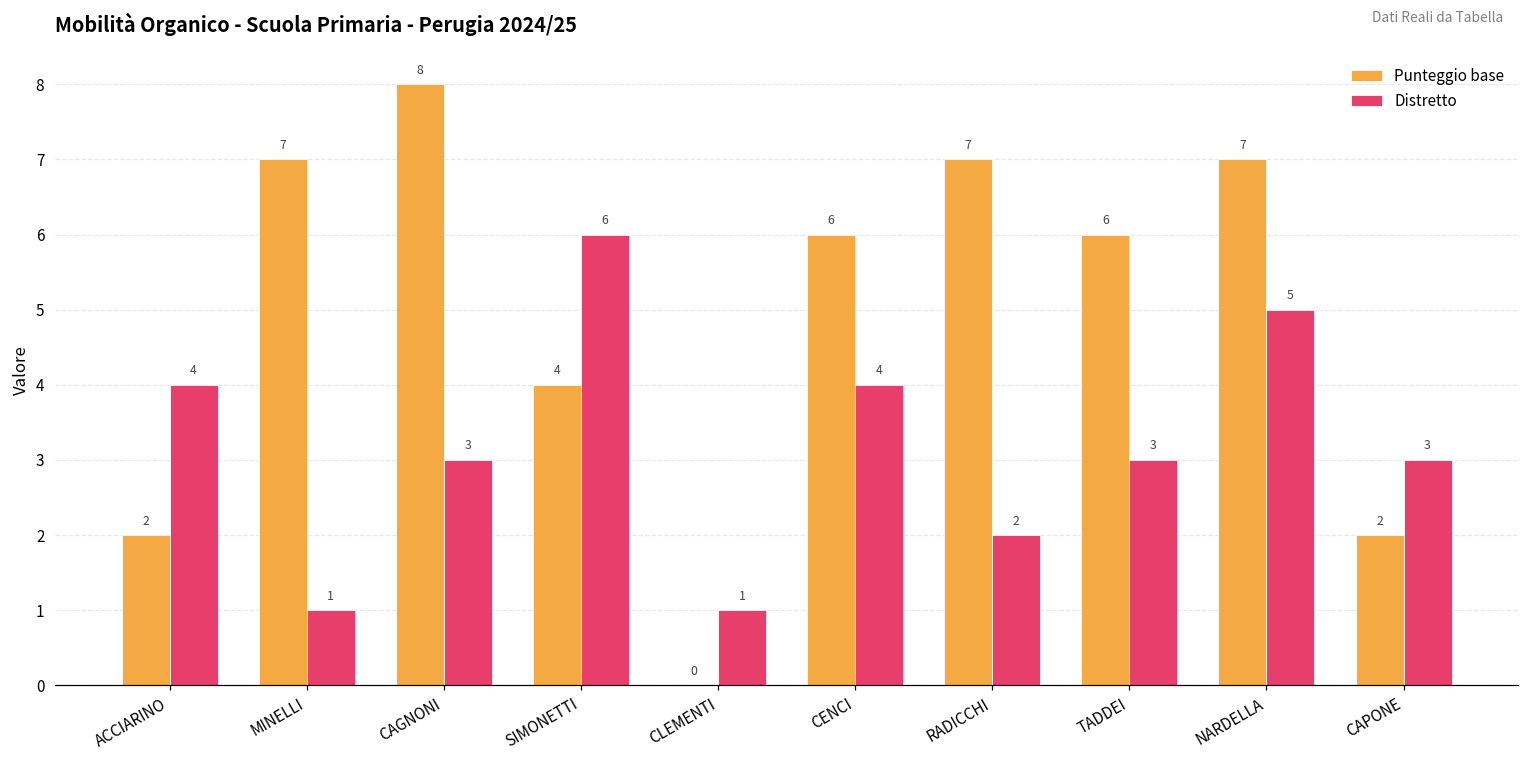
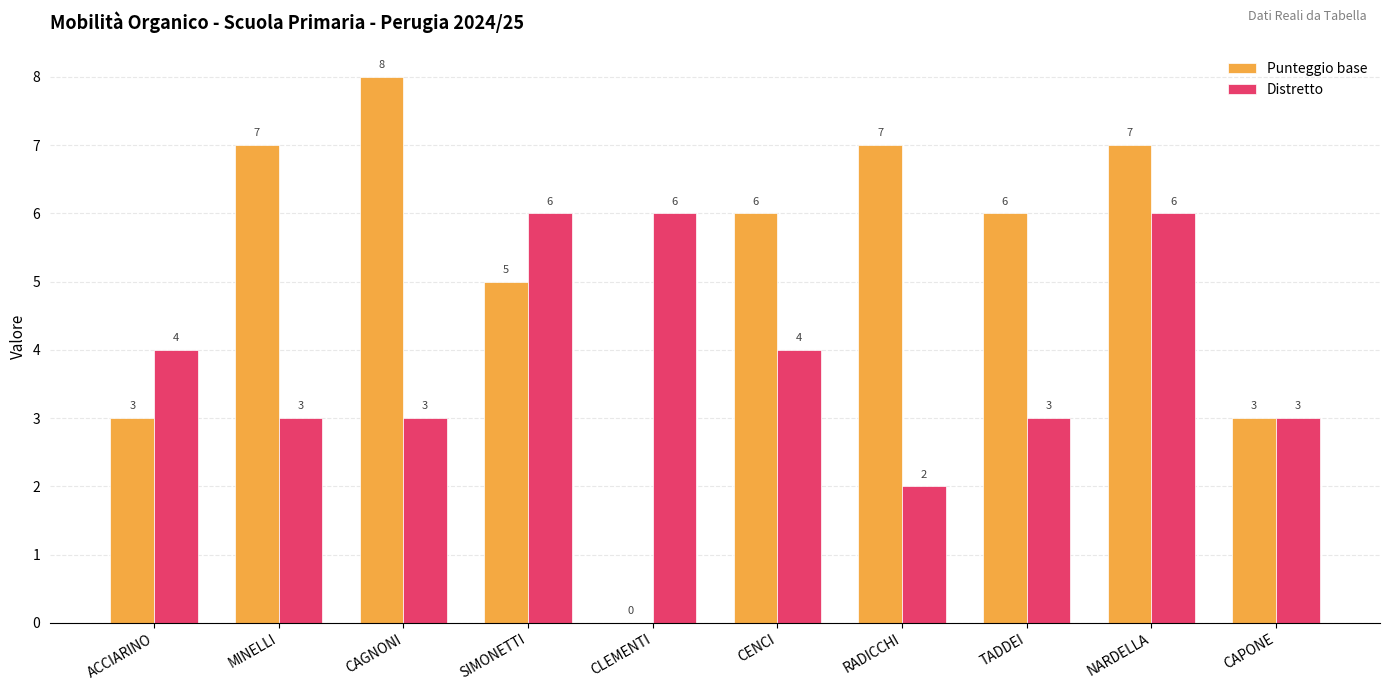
Punteggio base, ACCIARINO: 2 -> 3
Distretto, MINELLI: 1 -> 3
Punteggio base, SIMONETTI: 4 -> 5
Distretto, CLEMENTI: 1 -> 6
Distretto, NARDELLA: 5 -> 6
Punteggio base, CAPONE: 2 -> 3
